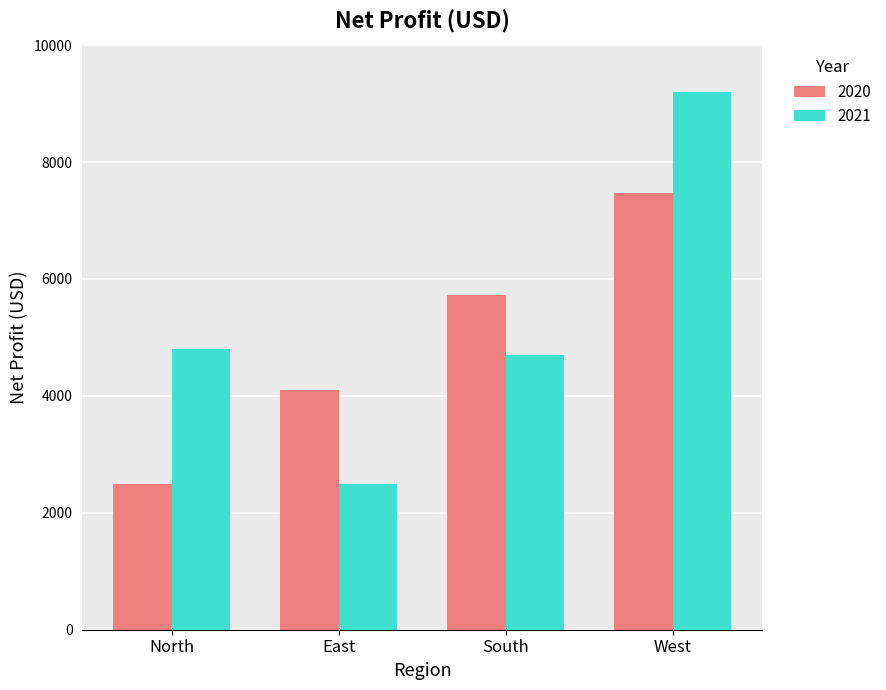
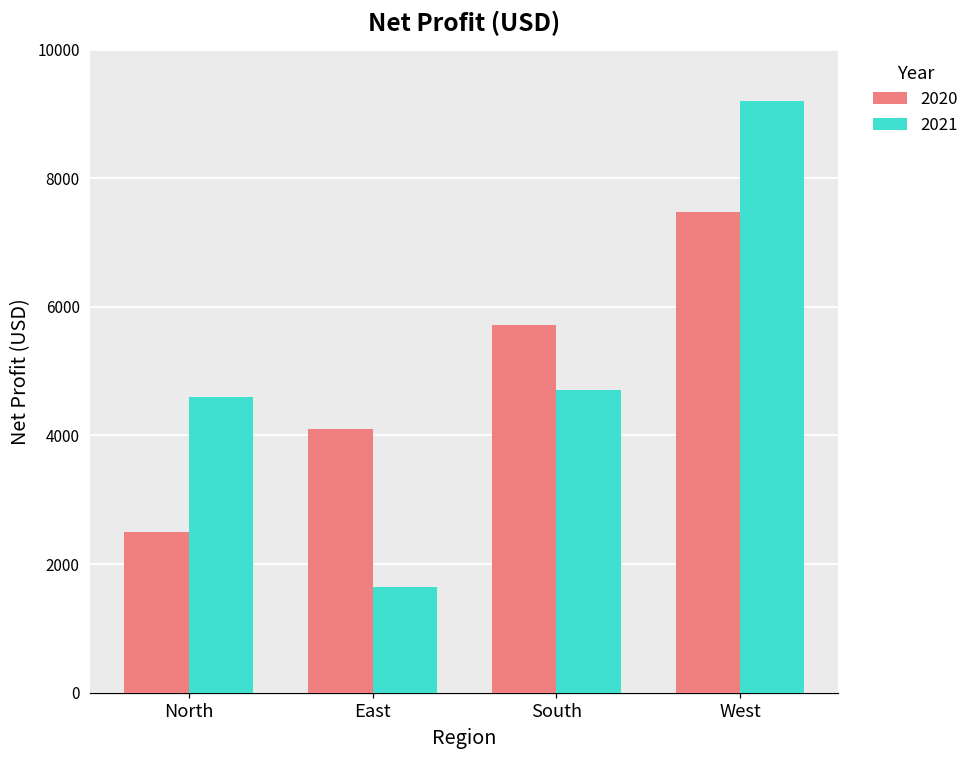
2021, North: 4800 -> 4600
2021, East: 2500 -> 1700
